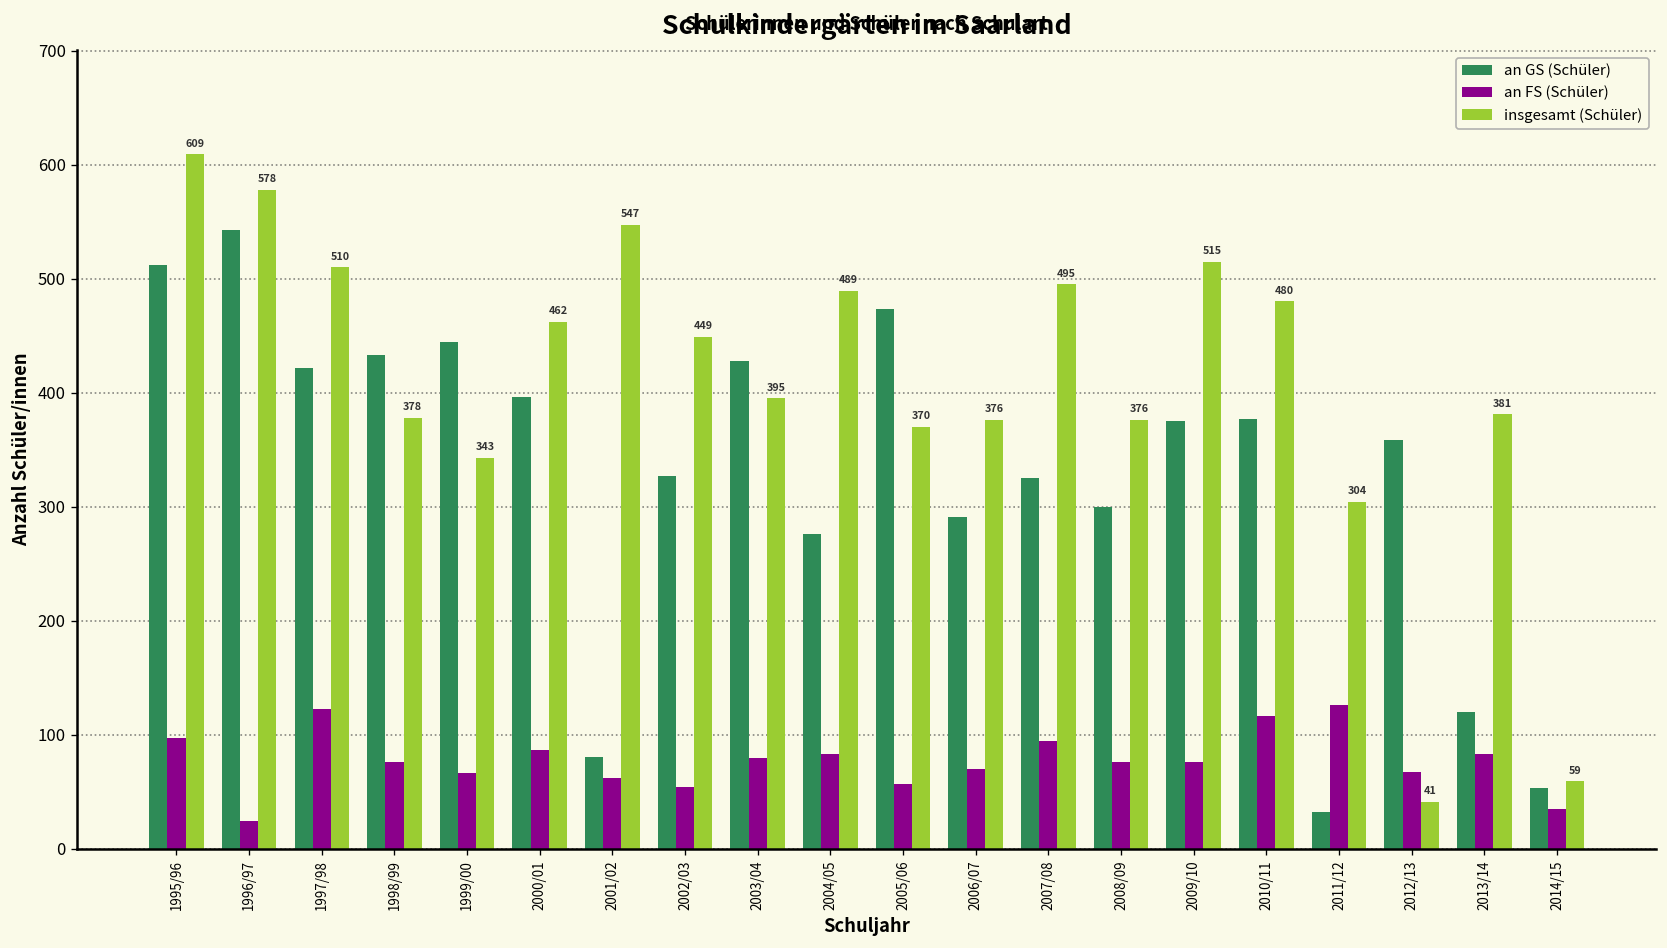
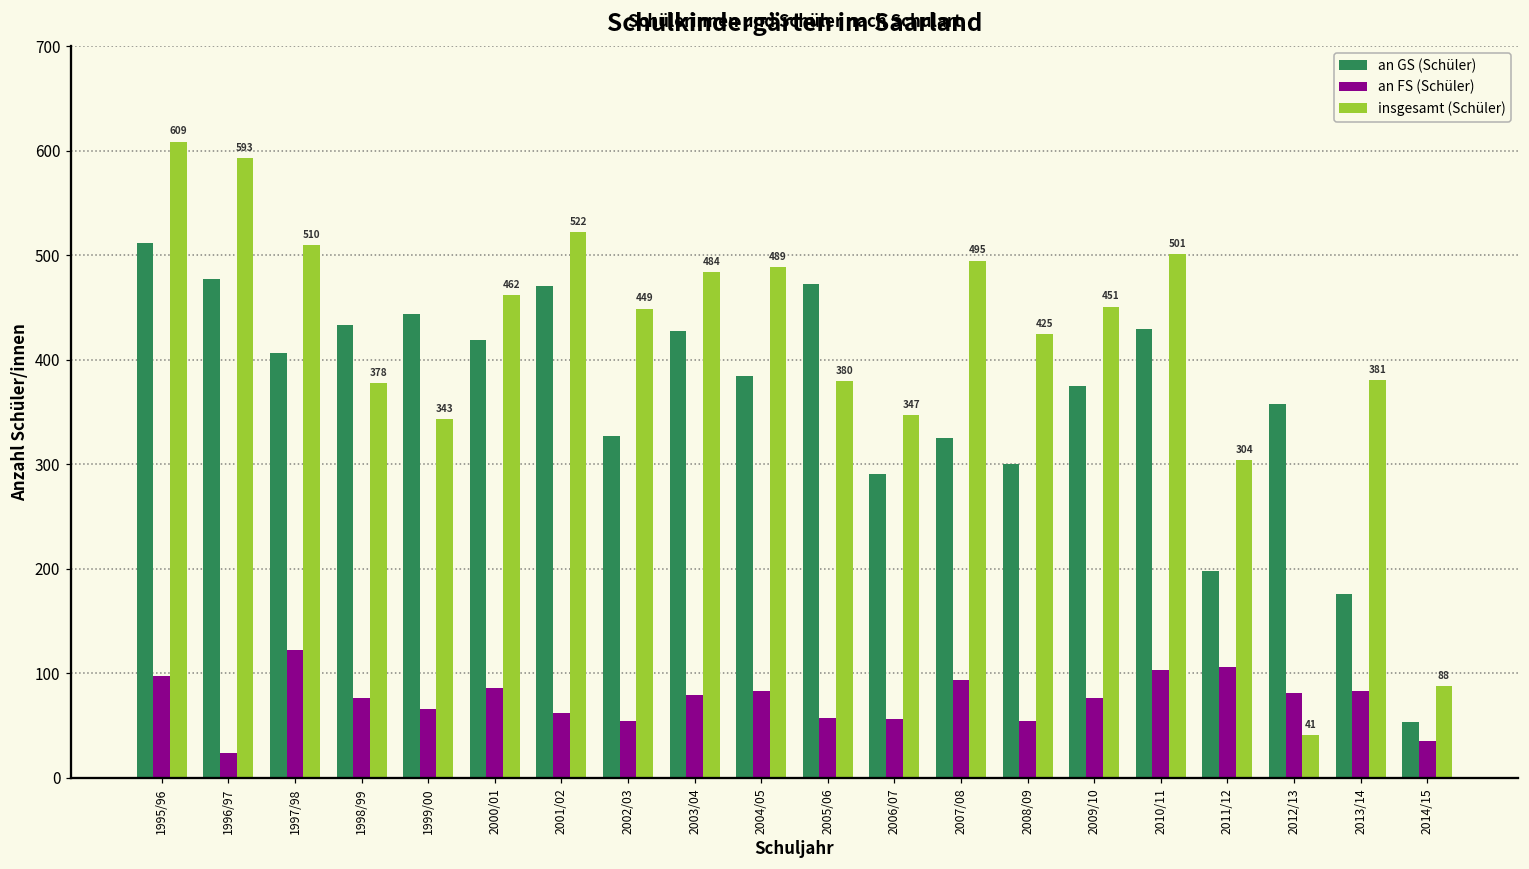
an GS (Schüler), 1996/97: 540 -> 480
insgesamt (Schüler), 1996/97: 578 -> 593
an GS (Schüler), 1997/98: 420 -> 410
an GS (Schüler), 2000/01: 400 -> 420
an GS (Schüler), 2001/02: 80 -> 470
insgesamt (Schüler), 2001/02: 547 -> 522
insgesamt (Schüler), 2003/04: 395 -> 484
an GS (Schüler), 2004/05: 280 -> 390
insgesamt (Schüler), 2005/06: 370 -> 380
an FS (Schüler), 2006/07: 70 -> 60
insgesamt (Schüler), 2006/07: 376 -> 347
an FS (Schüler), 2008/09: 80 -> 50
insgesamt (Schüler), 2008/09: 376 -> 425
insgesamt (Schüler), 2009/10: 515 -> 451
an GS (Schüler), 2010/11: 380 -> 430
an FS (Schüler), 2010/11: 120 -> 100
insgesamt (Schüler), 2010/11: 480 -> 501
an GS (Schüler), 2011/12: 30 -> 200
an FS (Schüler), 2011/12: 130 -> 110
an FS (Schüler), 2012/13: 70 -> 80
an GS (Schüler), 2013/14: 120 -> 180
insgesamt (Schüler), 2014/15: 59 -> 88
